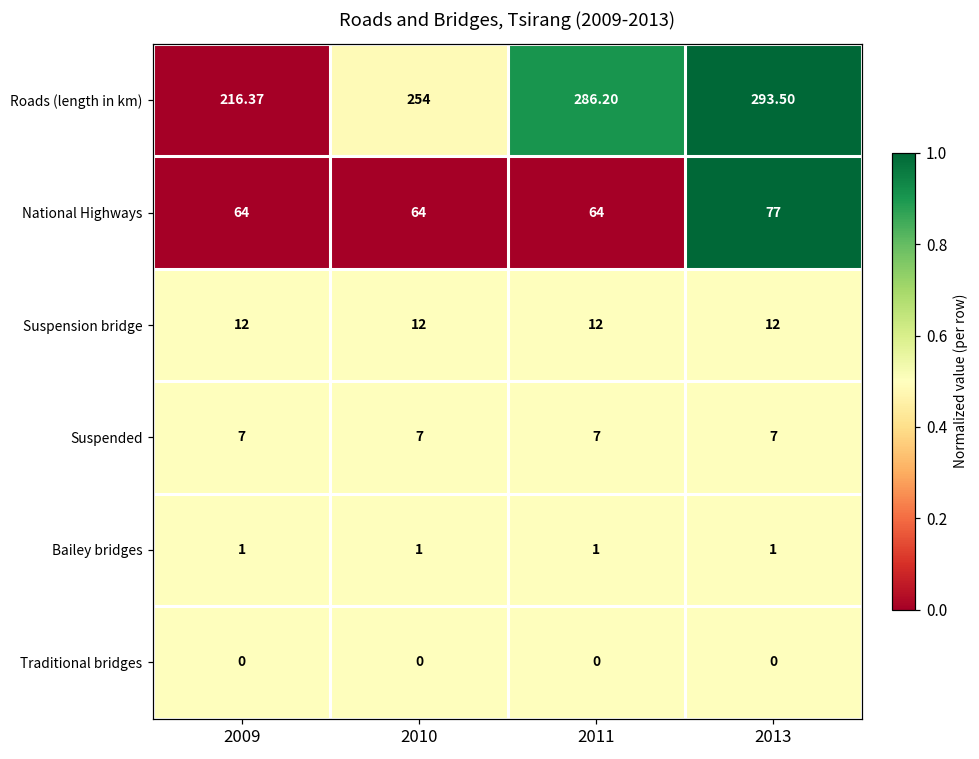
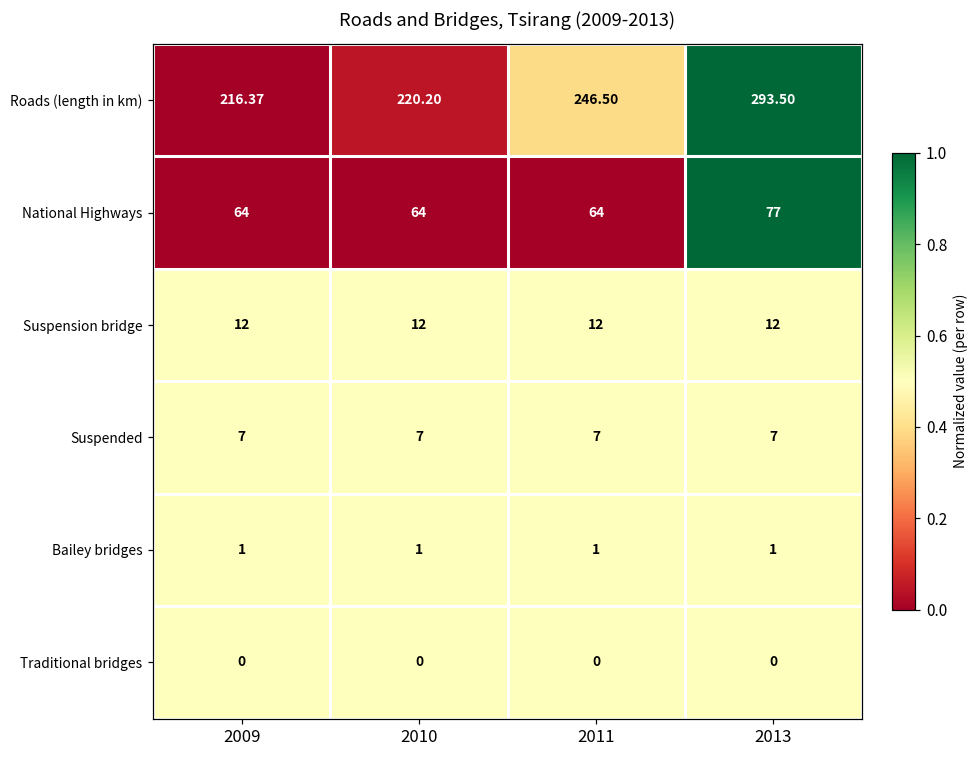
Roads (length in km), 2010: 254 -> 220.20
Roads (length in km), 2011: 286.20 -> 246.50
